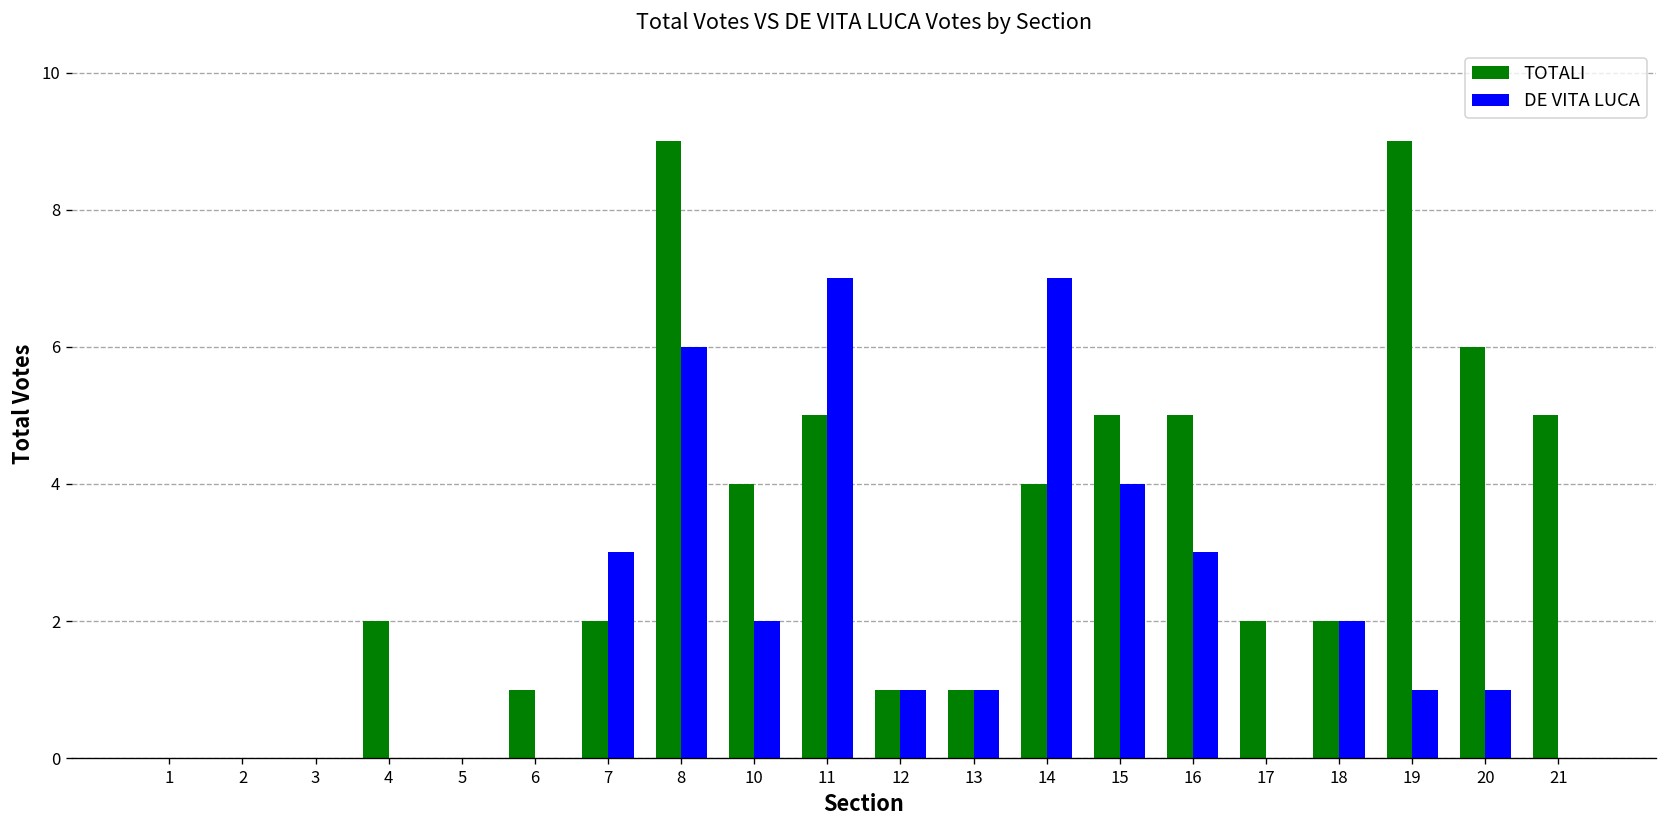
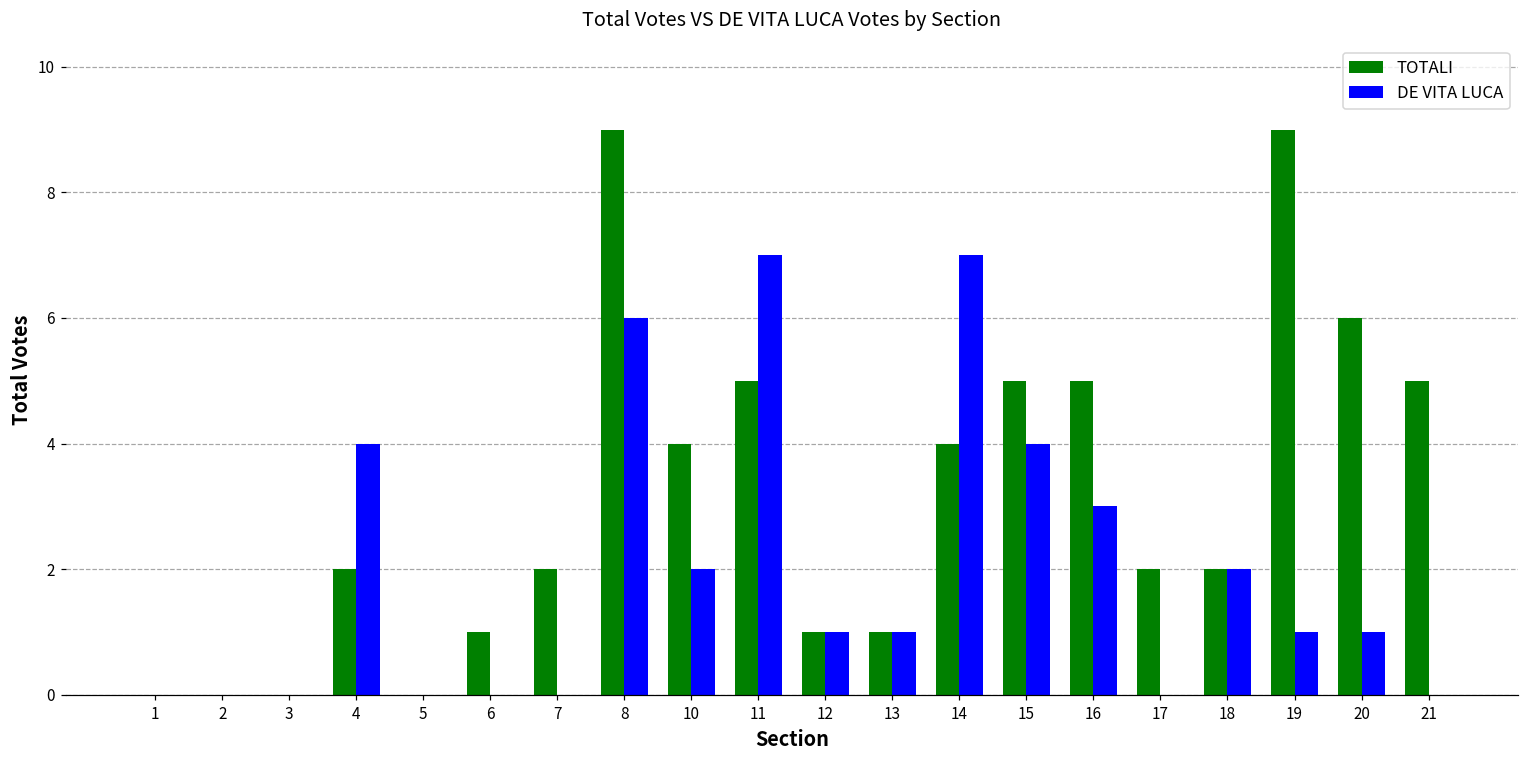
DE VITA LUCA, 4: 0 -> 4
DE VITA LUCA, 7: 3 -> 0
